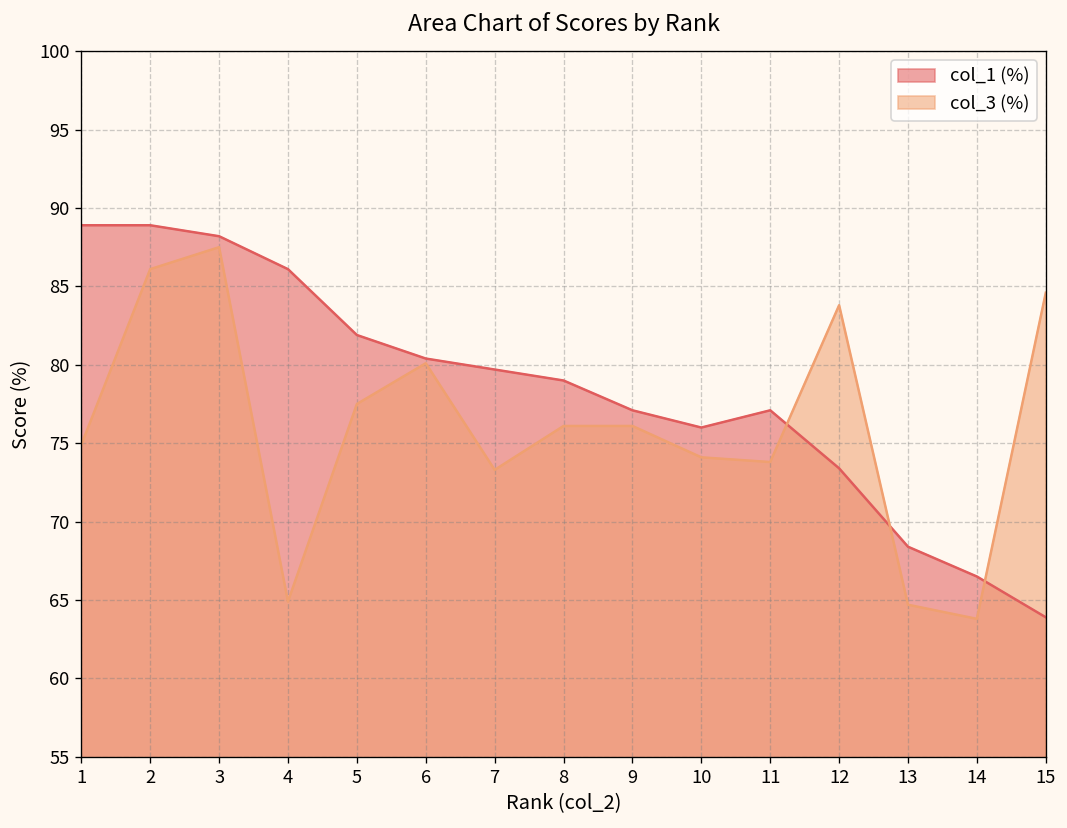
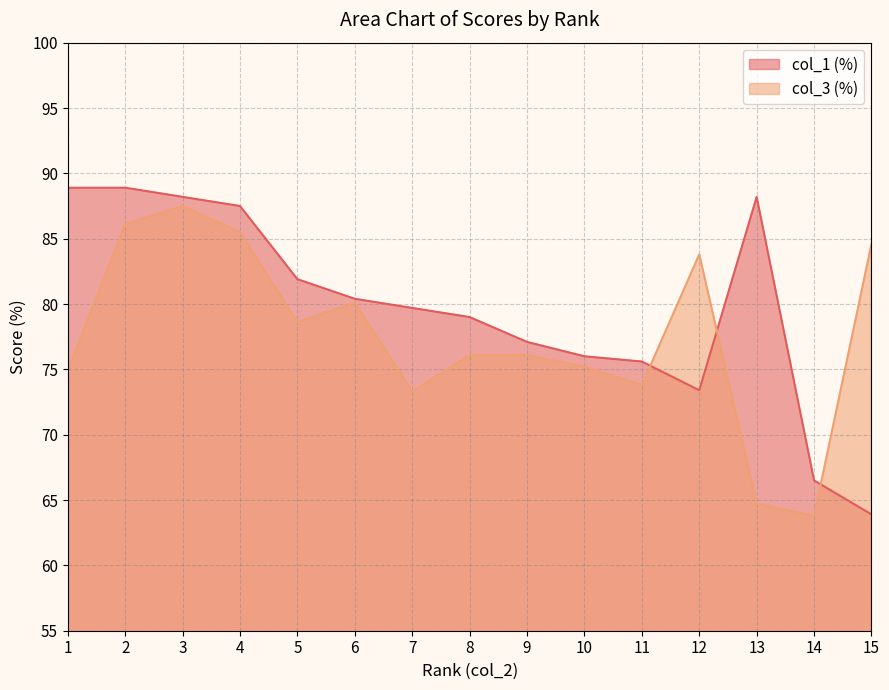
col_1 (%), 4: 86.1 -> 87.5
col_3 (%), 4: 64.9 -> 85.5
col_3 (%), 5: 77.5 -> 78.6
col_3 (%), 10: 74.1 -> 75.2
col_1 (%), 11: 77.1 -> 75.6
col_1 (%), 13: 68.4 -> 88.2
